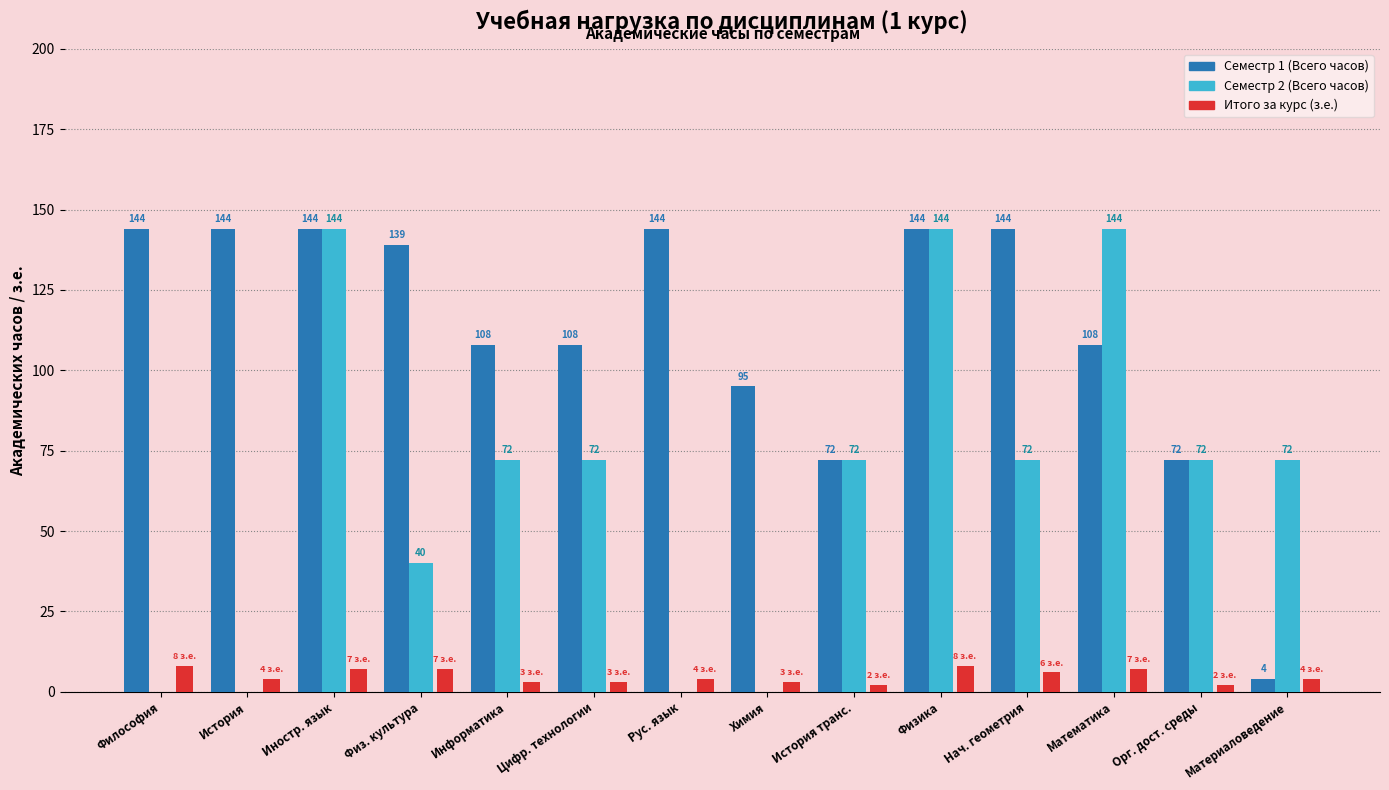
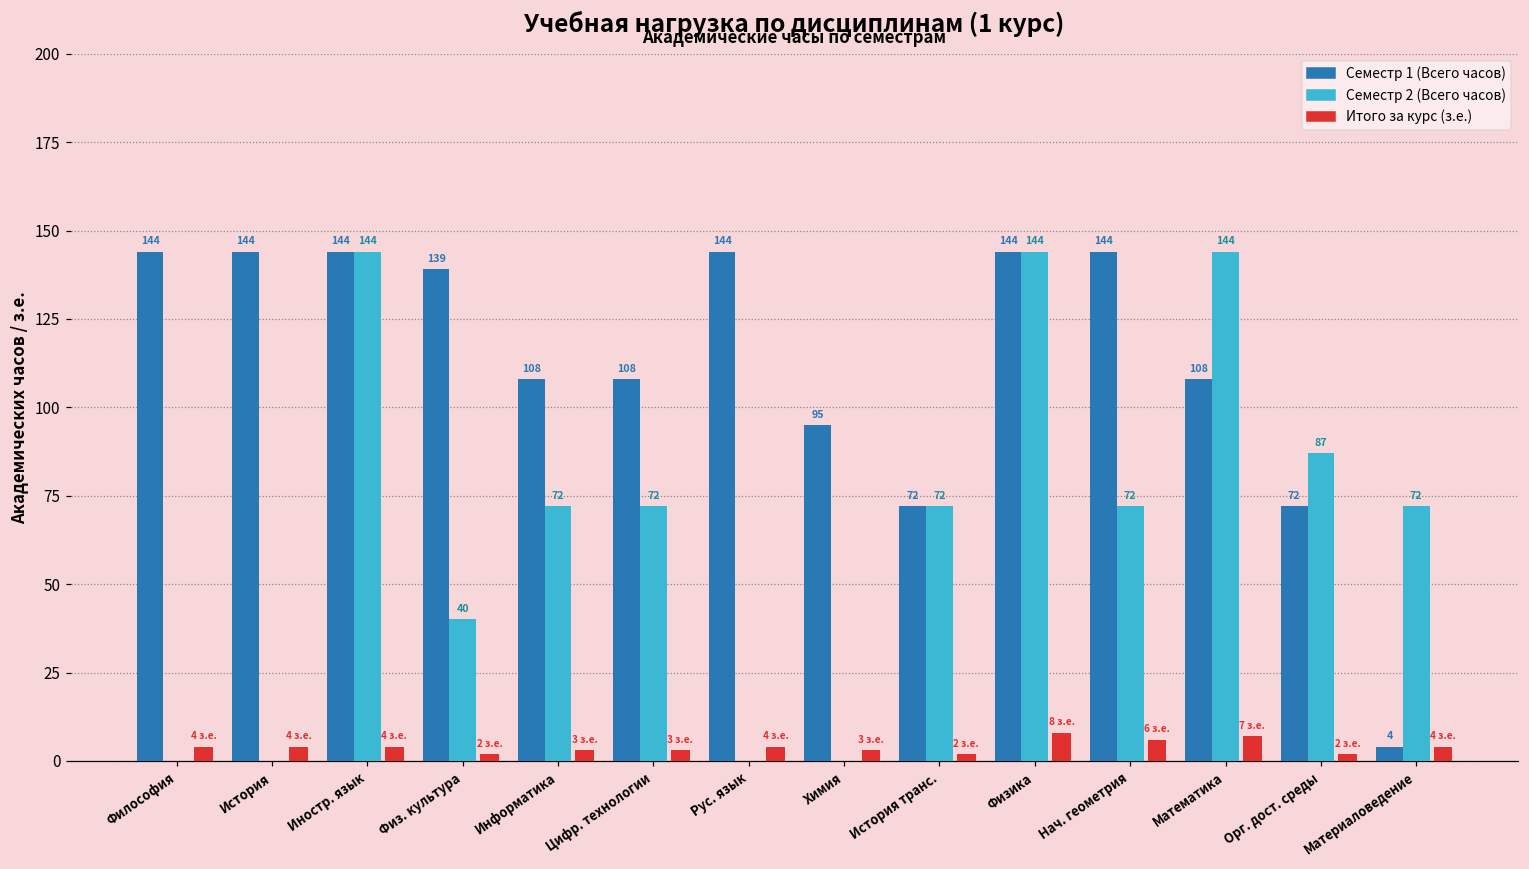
Итого за курс (з.е.), Философия: 8 -> 4
Итого за курс (з.е.), Иностр. язык: 7 -> 4
Итого за курс (з.е.), Физ. культура: 7 -> 2
Семестр 2 (Всего часов), Орг. дост. среды: 72 -> 87
